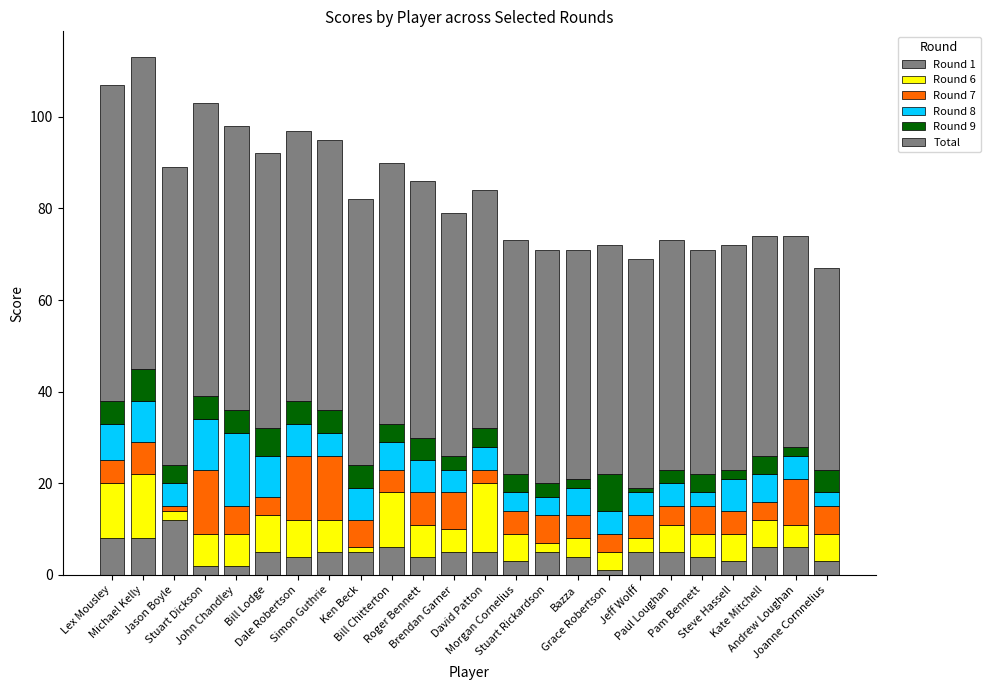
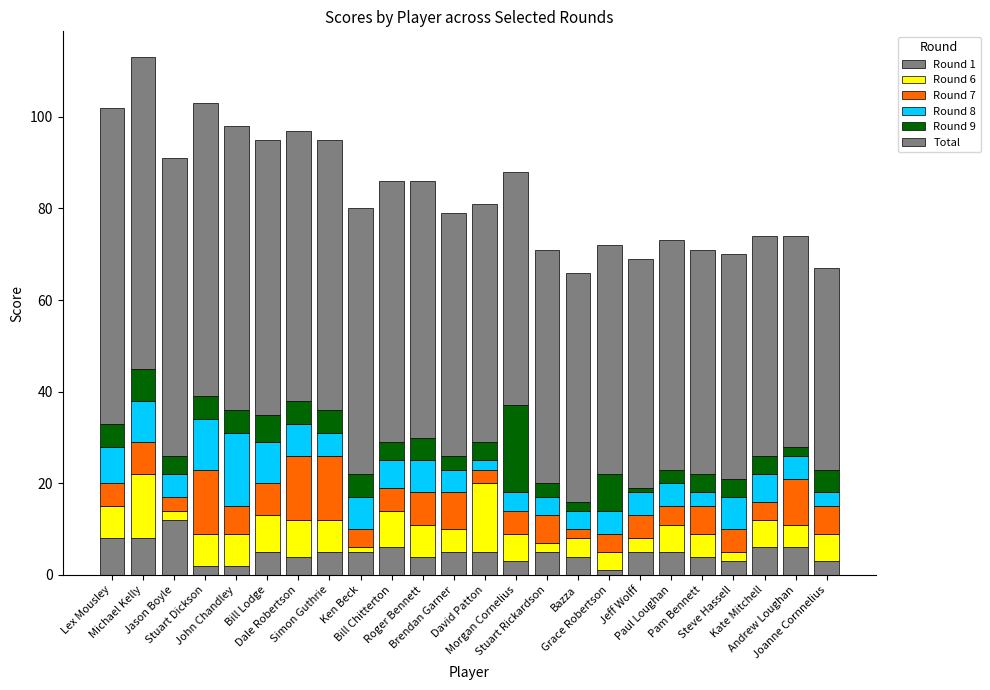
Round 6, Lex Mousley: 12 -> 7
Round 7, Jason Boyle: 1 -> 3
Round 7, Bill Lodge: 4 -> 7
Round 7, Ken Beck: 6 -> 4
Round 6, Bill Chitterton: 12 -> 8
Round 8, David Patton: 5 -> 2
Round 9, Morgan Cornelius: 4 -> 19
Round 7, Bazza: 5 -> 2
Round 8, Bazza: 6 -> 4
Round 6, Steve Hassell: 6 -> 2
Round 9, Steve Hassell: 2 -> 4
